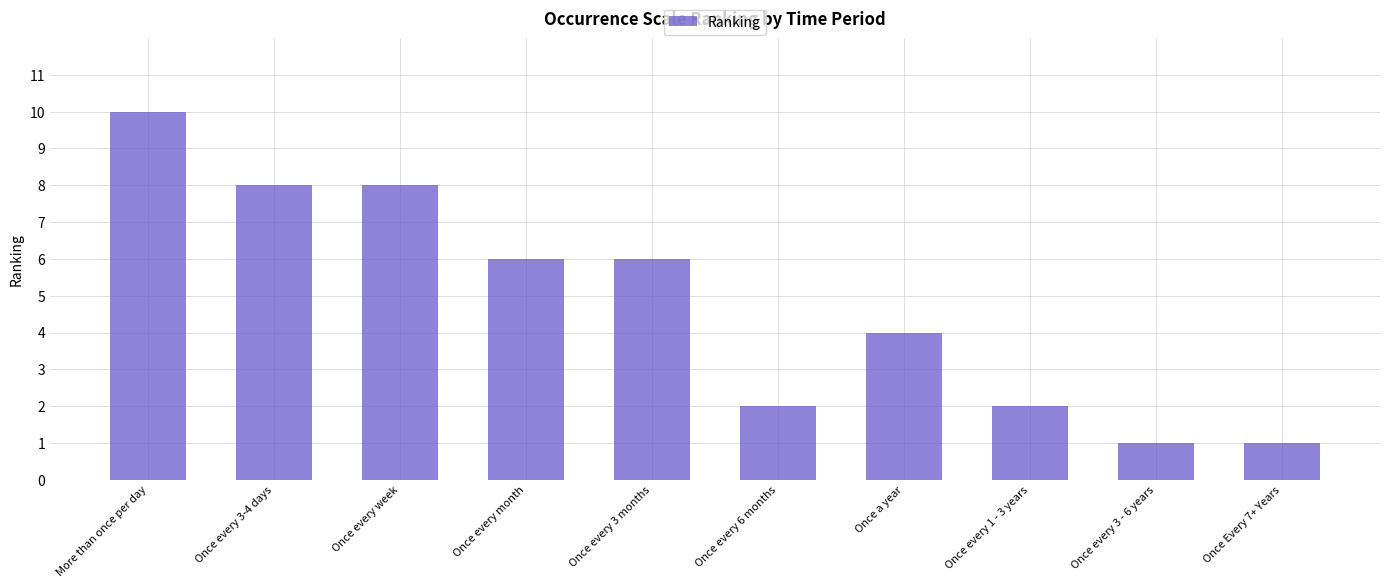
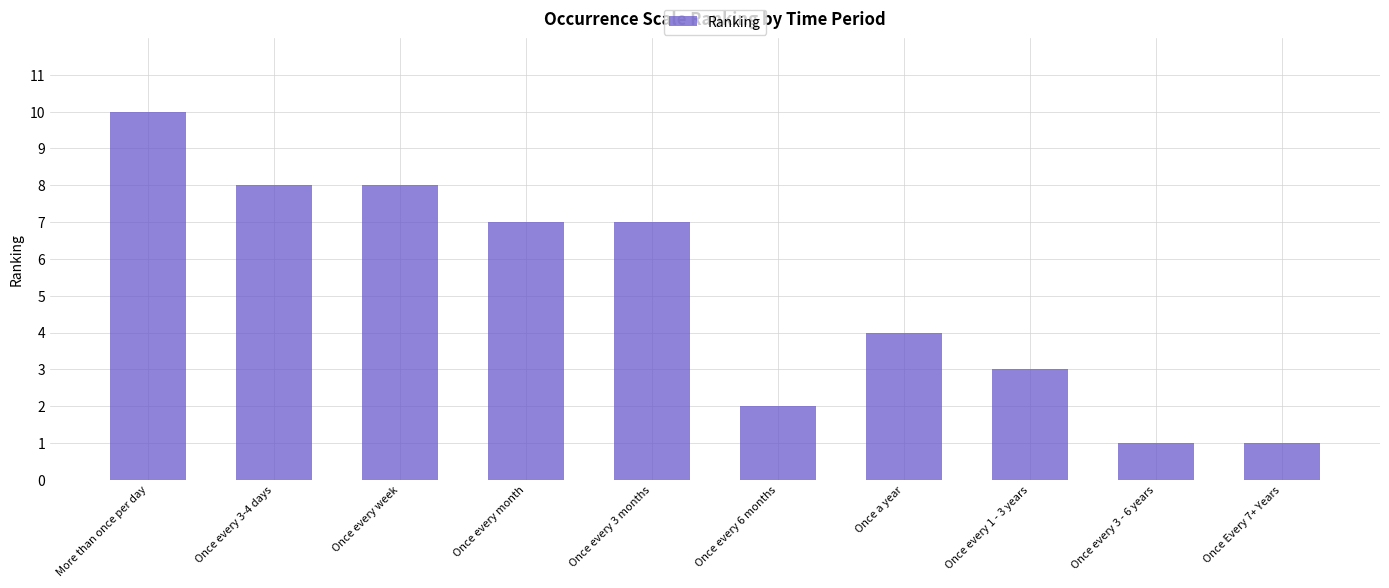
Once every month: 6 -> 7
Once every 3 months: 6 -> 7
Once every 1 - 3 years: 2 -> 3
